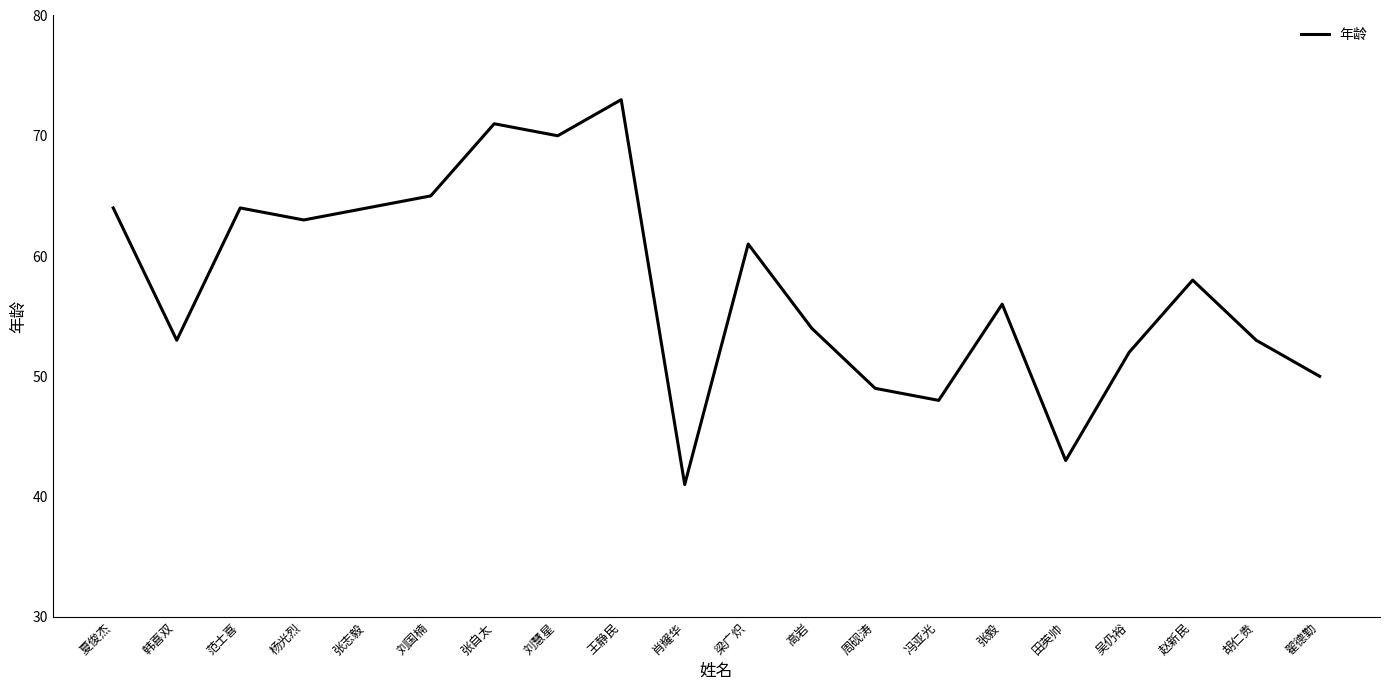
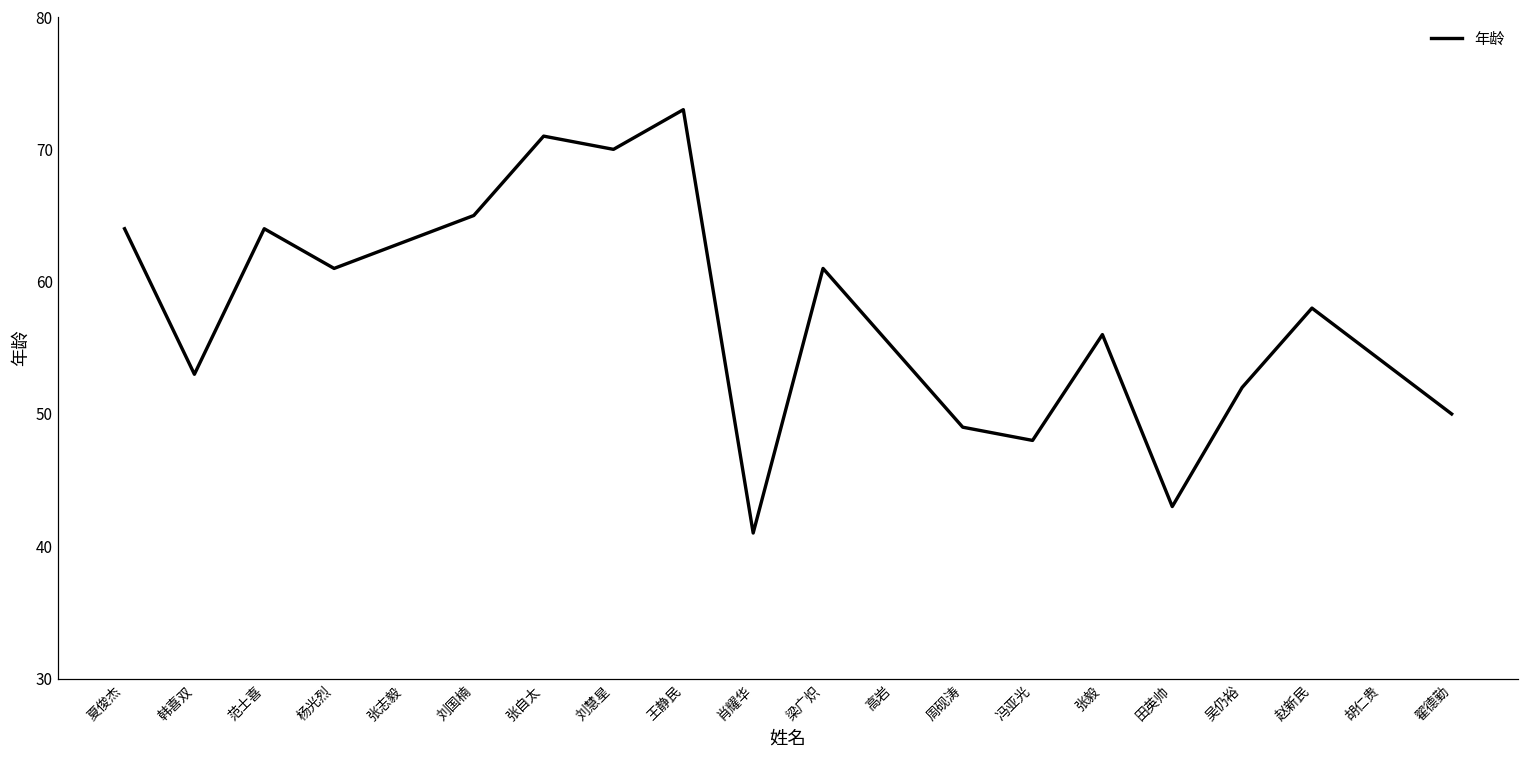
杨光烈: 63 -> 61
张志毅: 64 -> 63
高岩: 54 -> 55
胡仁贵: 53 -> 54
